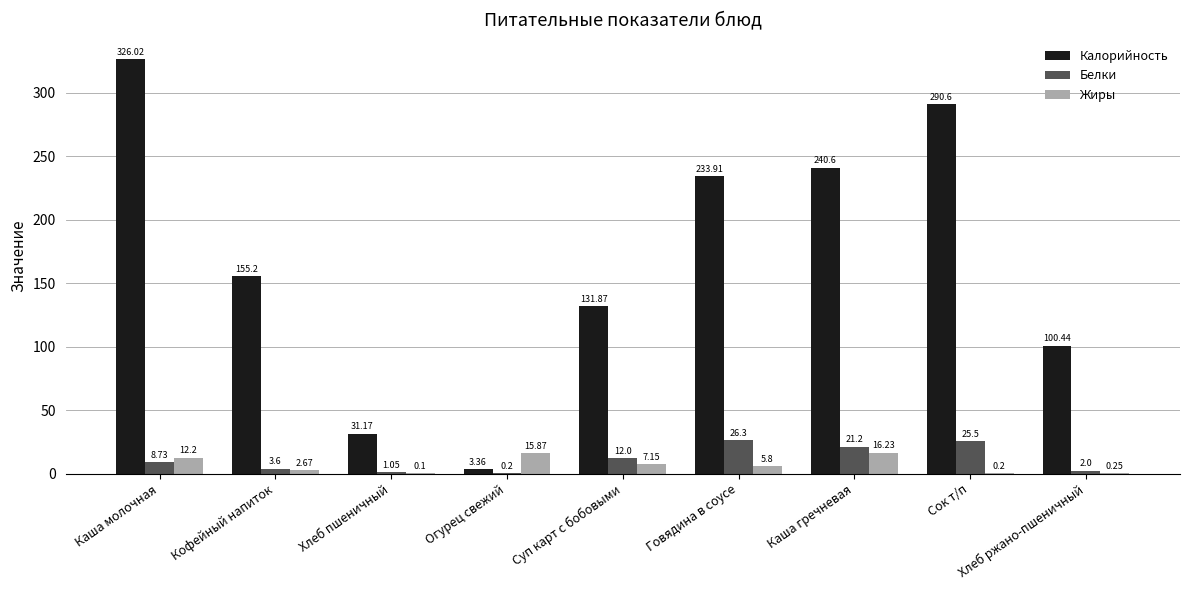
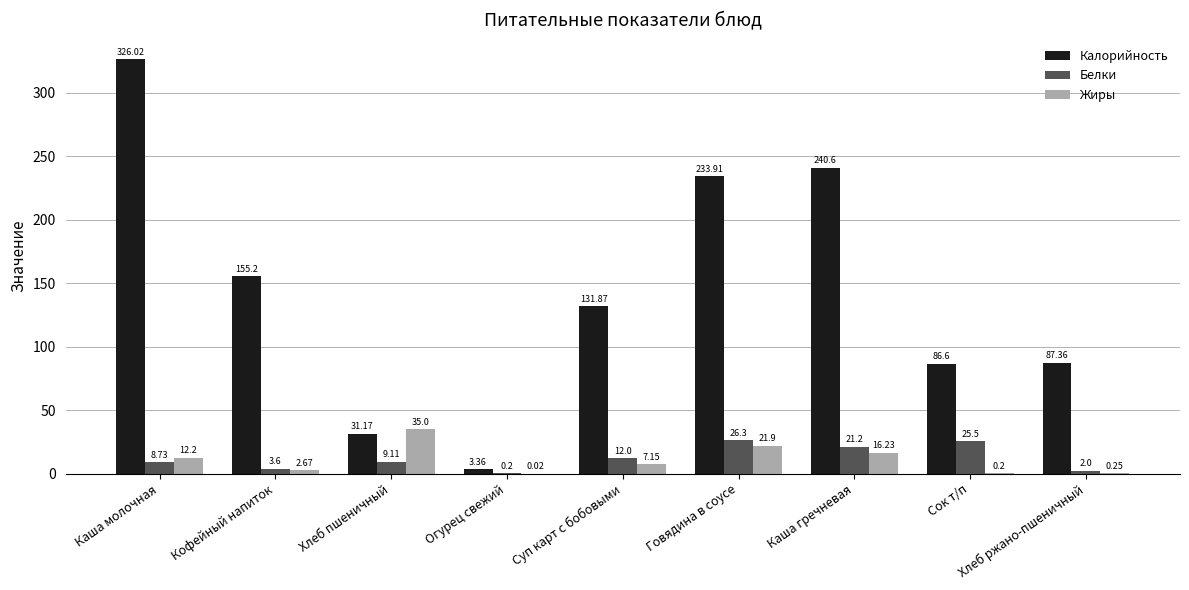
Белки, Хлеб пшеничный: 1.05 -> 9.11
Жиры, Хлеб пшеничный: 0.1 -> 35.0
Жиры, Огурец свежий: 15.87 -> 0.02
Жиры, Говядина в соусе: 5.8 -> 21.9
Калорийность, Сок т/п: 290.6 -> 86.6
Калорийность, Хлеб ржано-пшеничный: 100.44 -> 87.36
